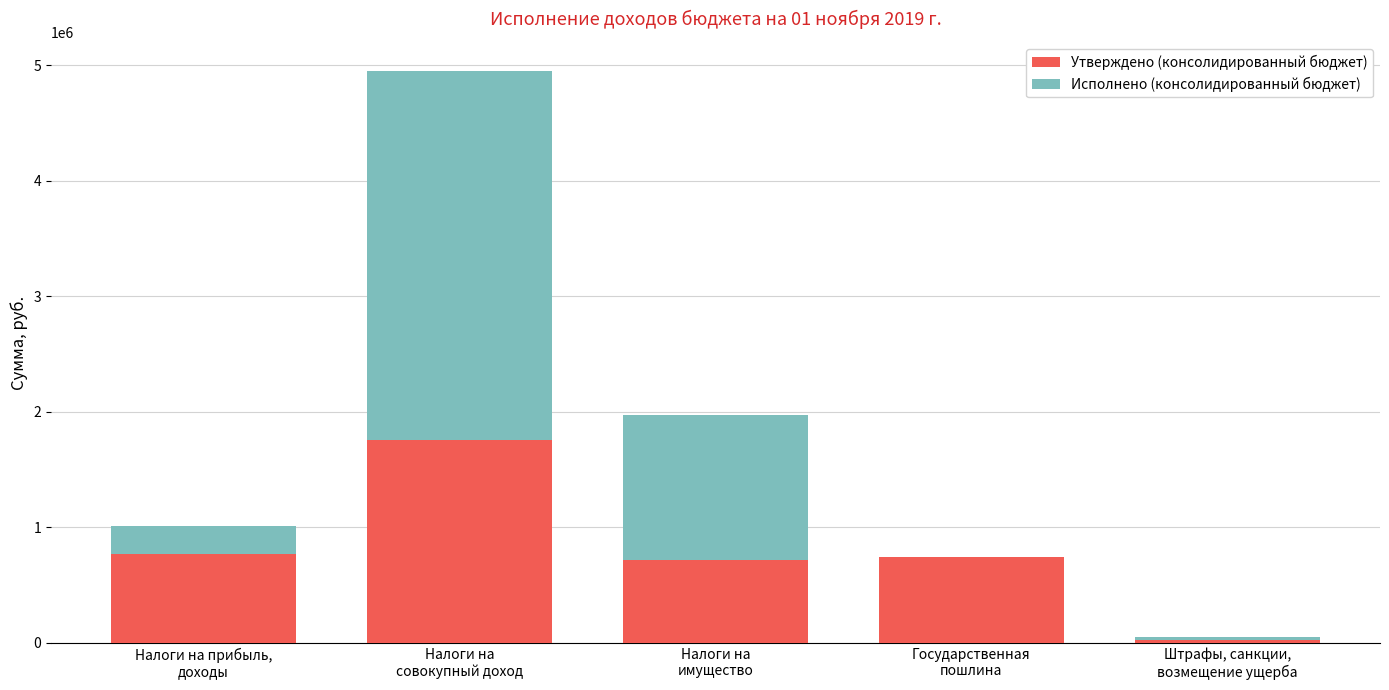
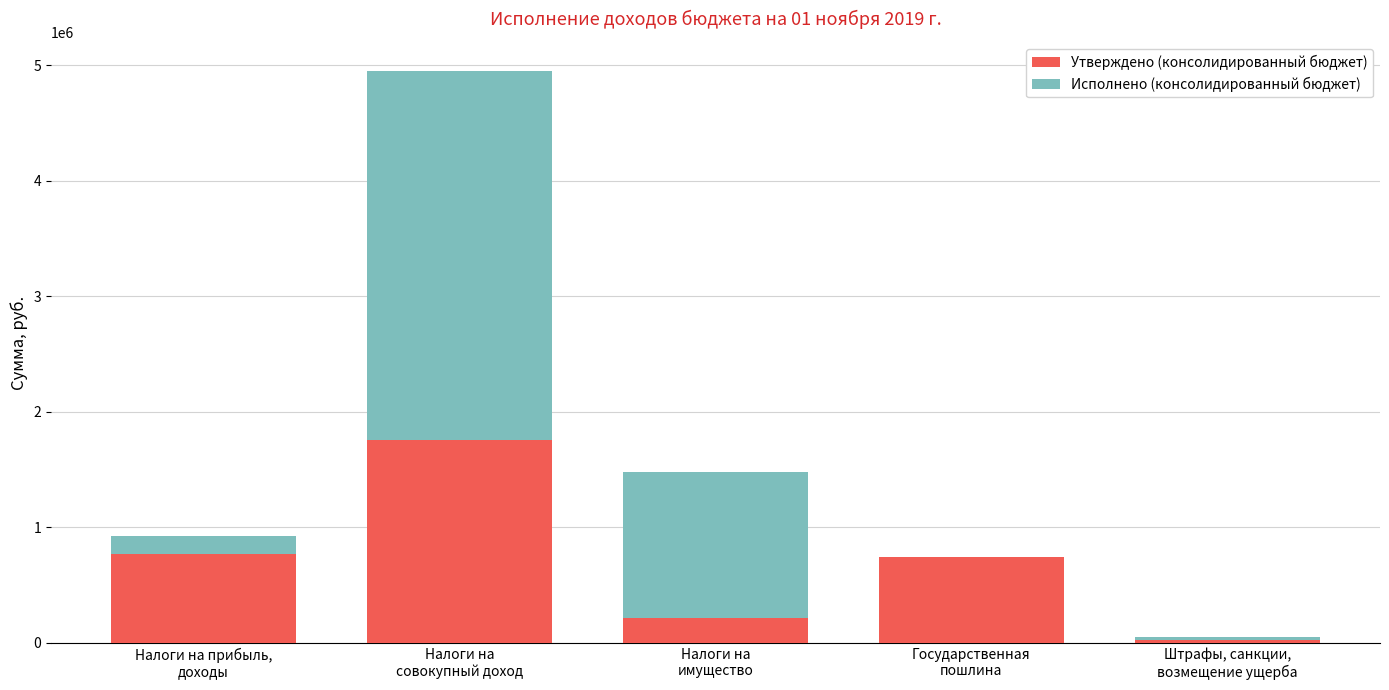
Исполнено (консолидированный бюджет), Налоги на прибыль, доходы: 240000 -> 150000
Утверждено (консолидированный бюджет), Налоги на имущество: 720000 -> 220000
